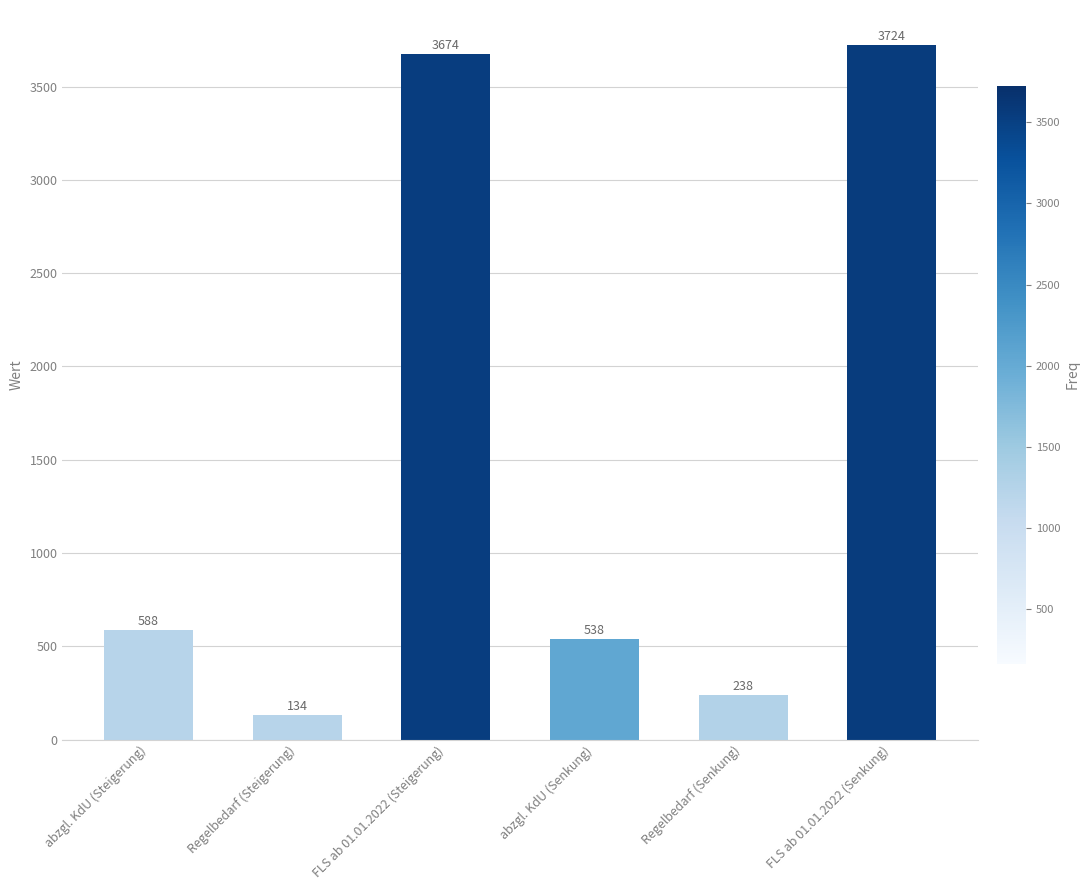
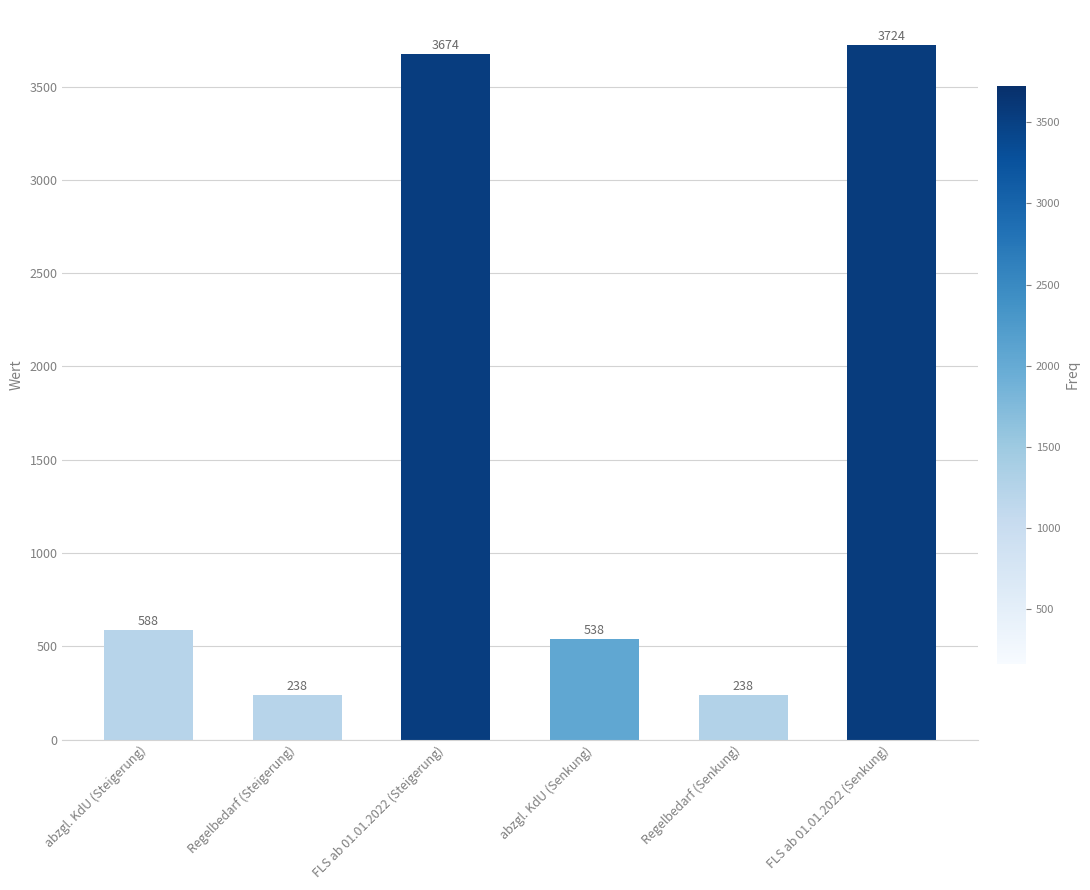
Regelbedarf (Steigerung): 134 -> 238
